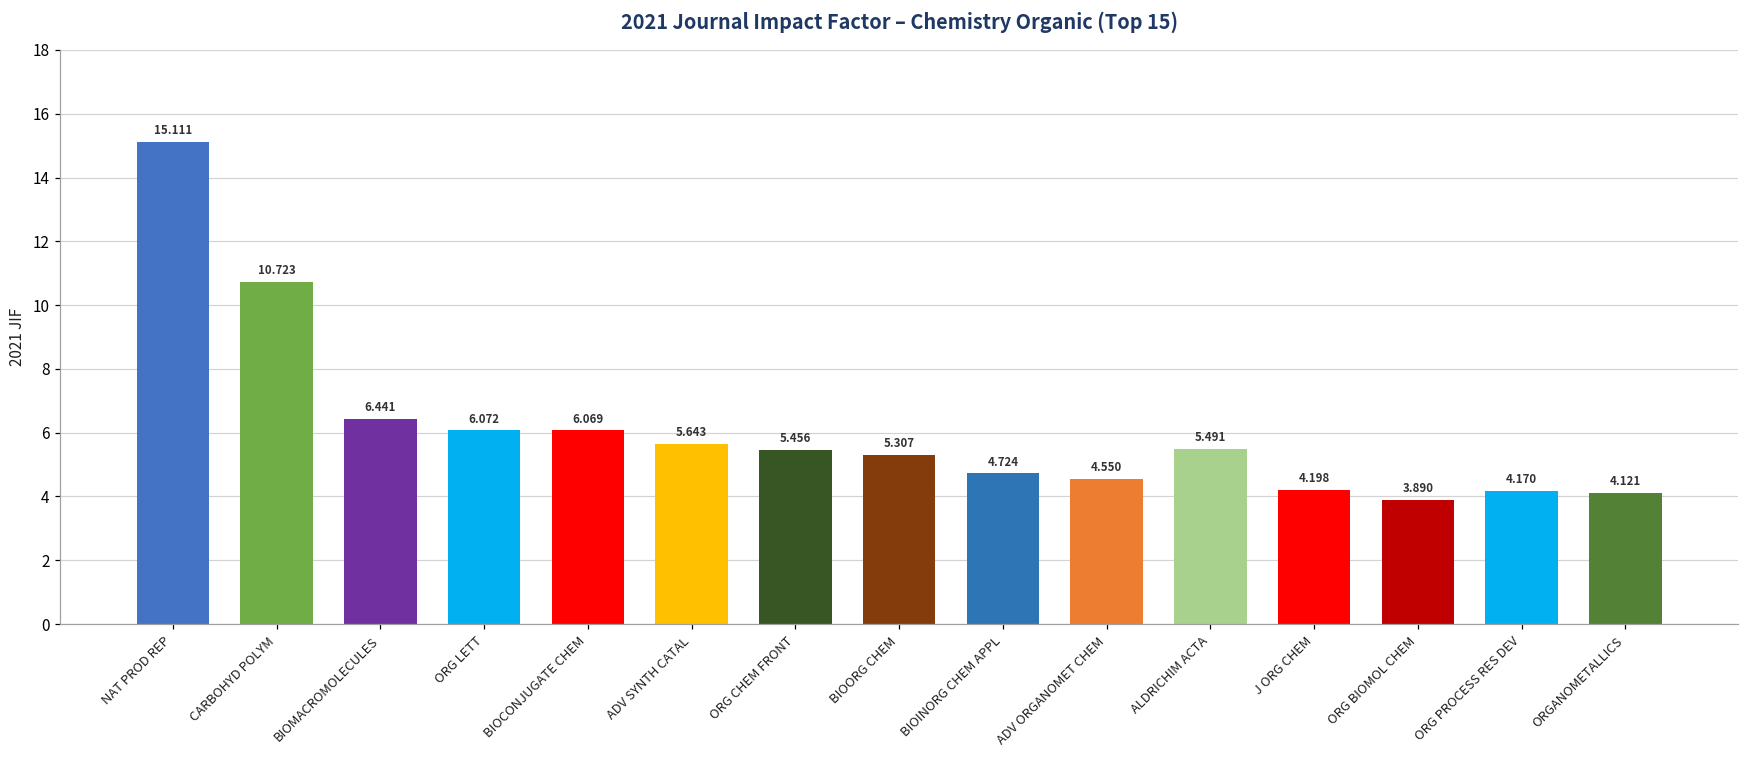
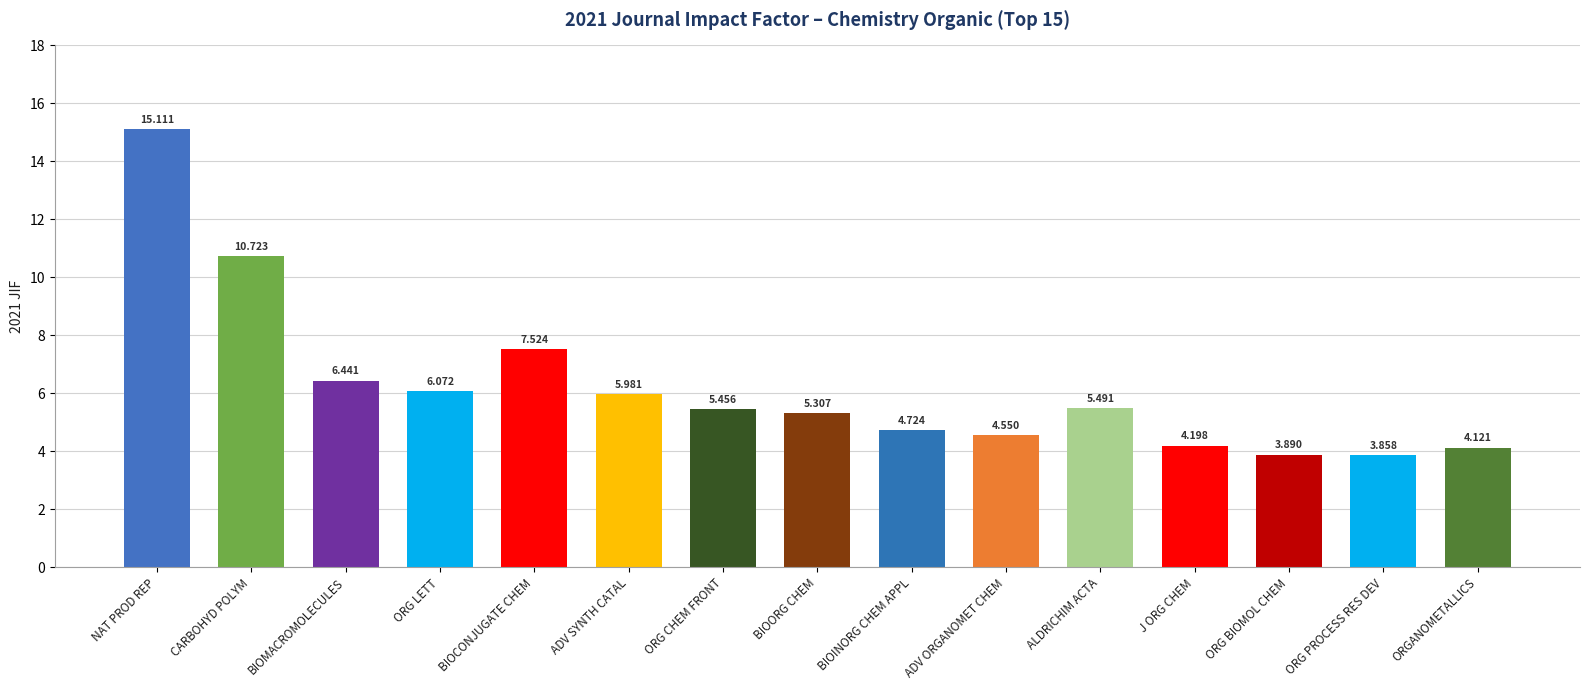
BIOCONJUGATE CHEM: 6.069 -> 7.524
ADV SYNTH CATAL: 5.643 -> 5.981
ORG PROCESS RES DEV: 4.170 -> 3.858
